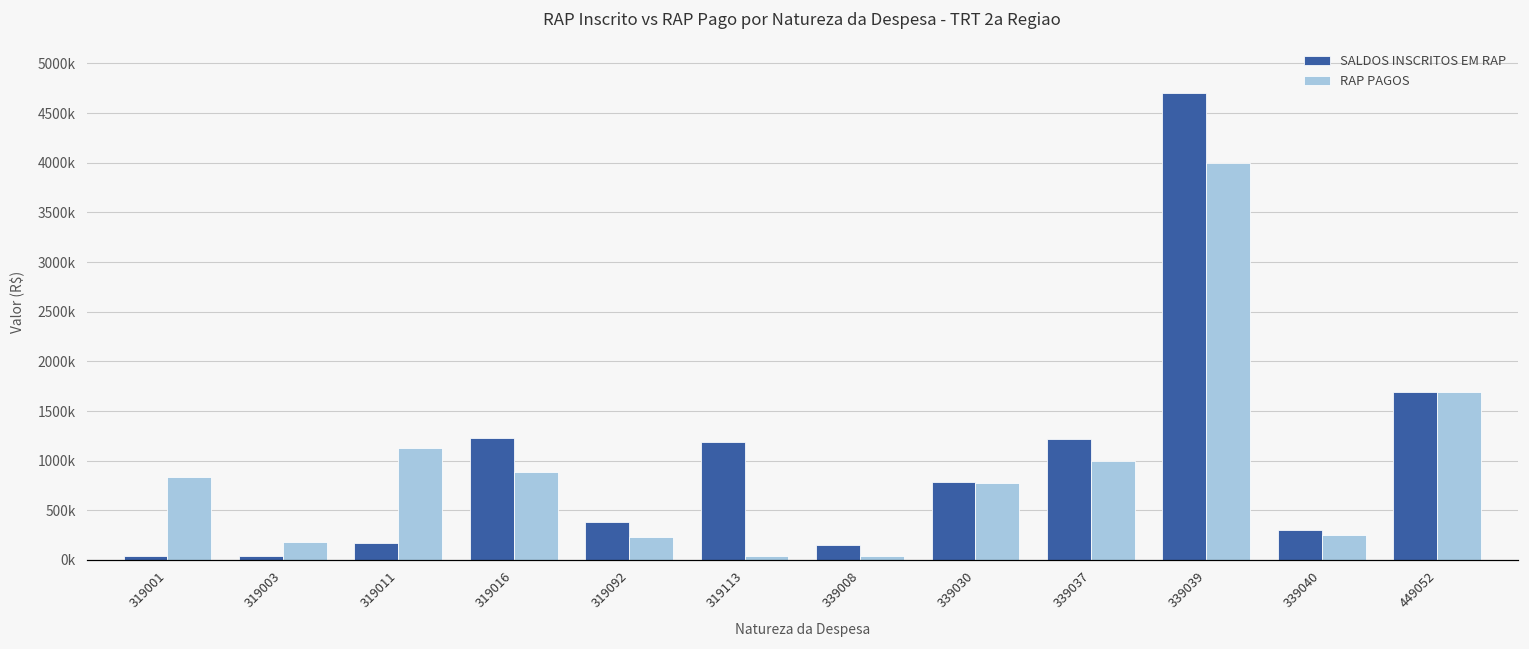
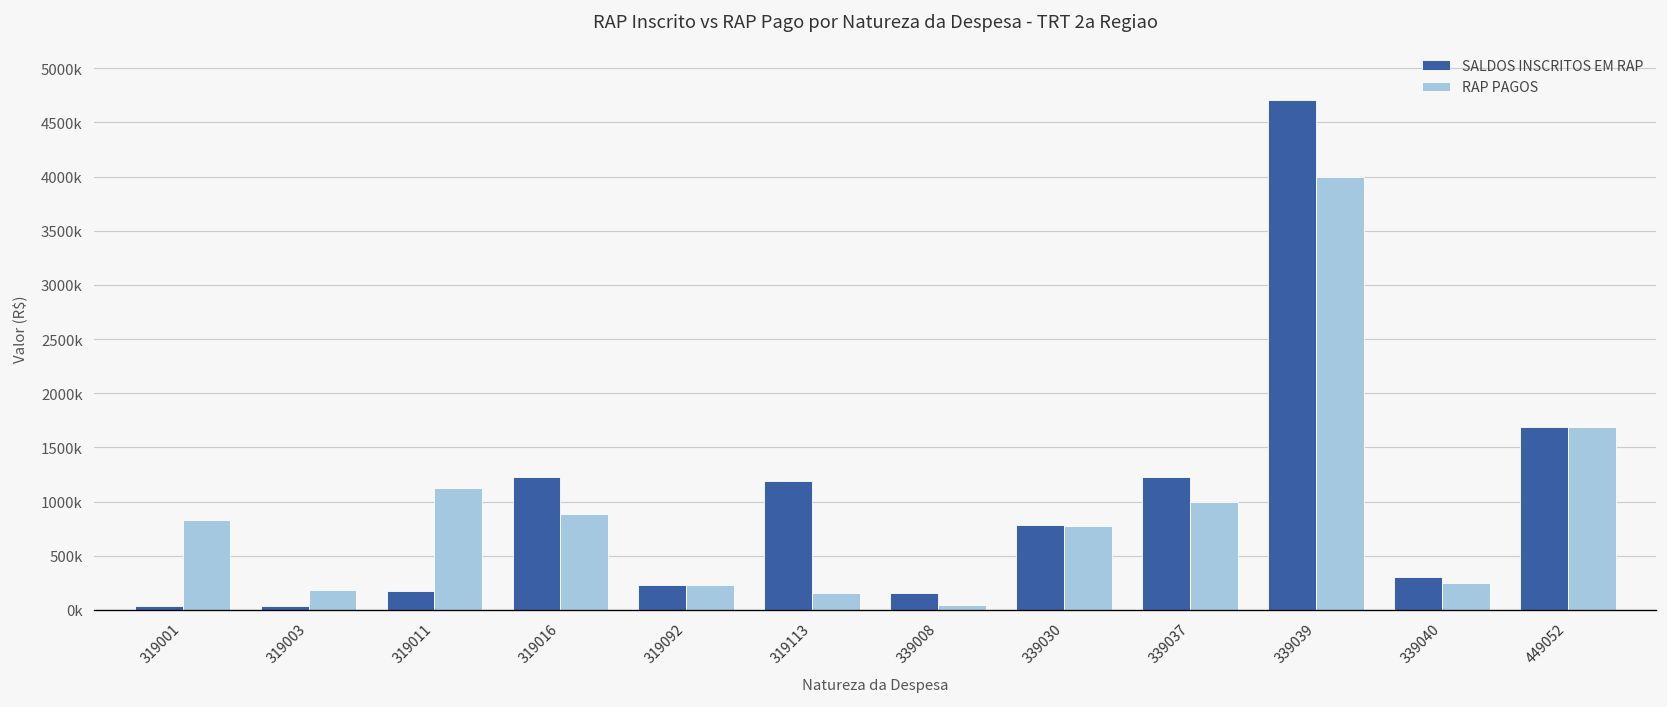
SALDOS INSCRITOS EM RAP, 319092: 400000 -> 200000
RAP PAGOS, 319113: 0 -> 200000
